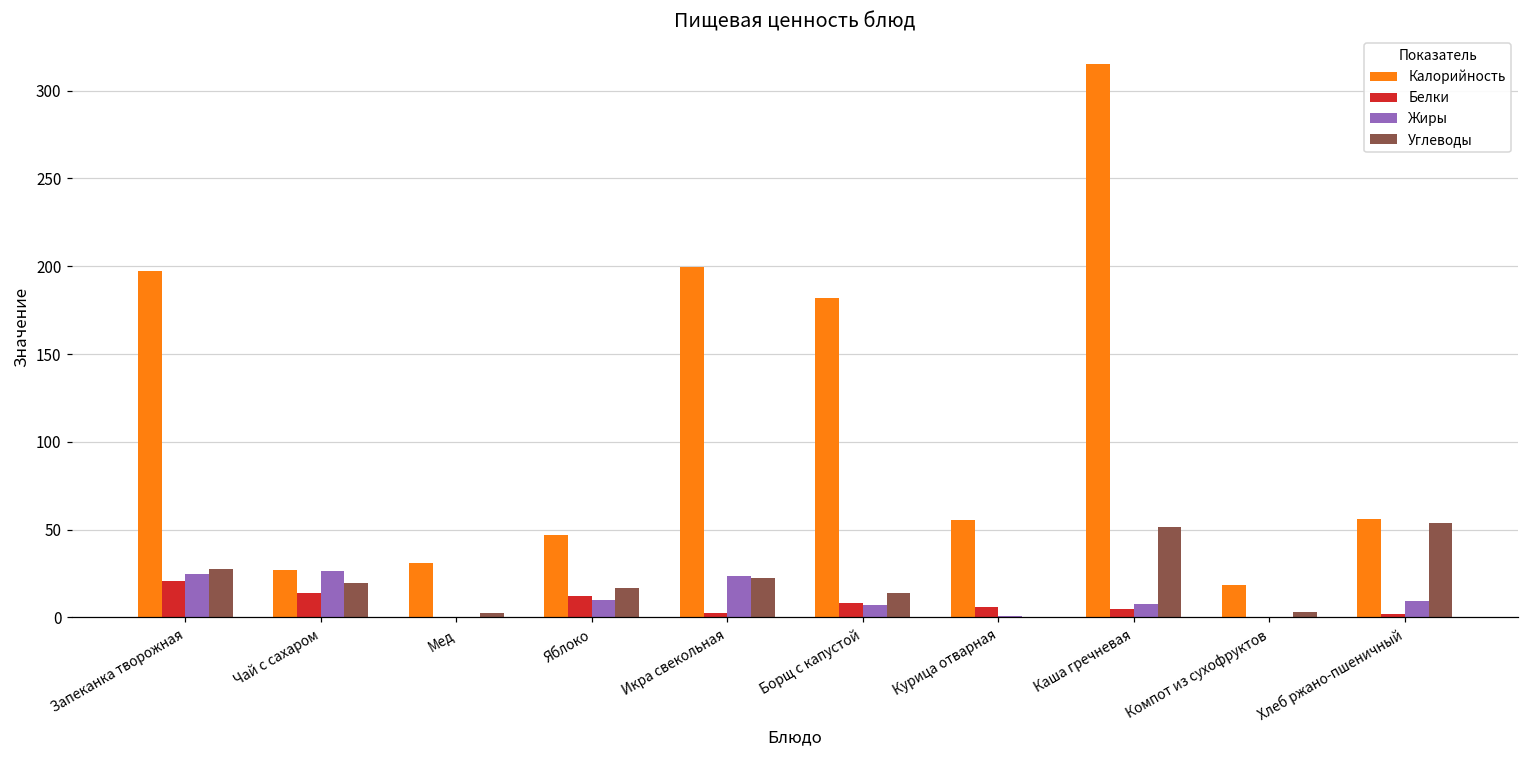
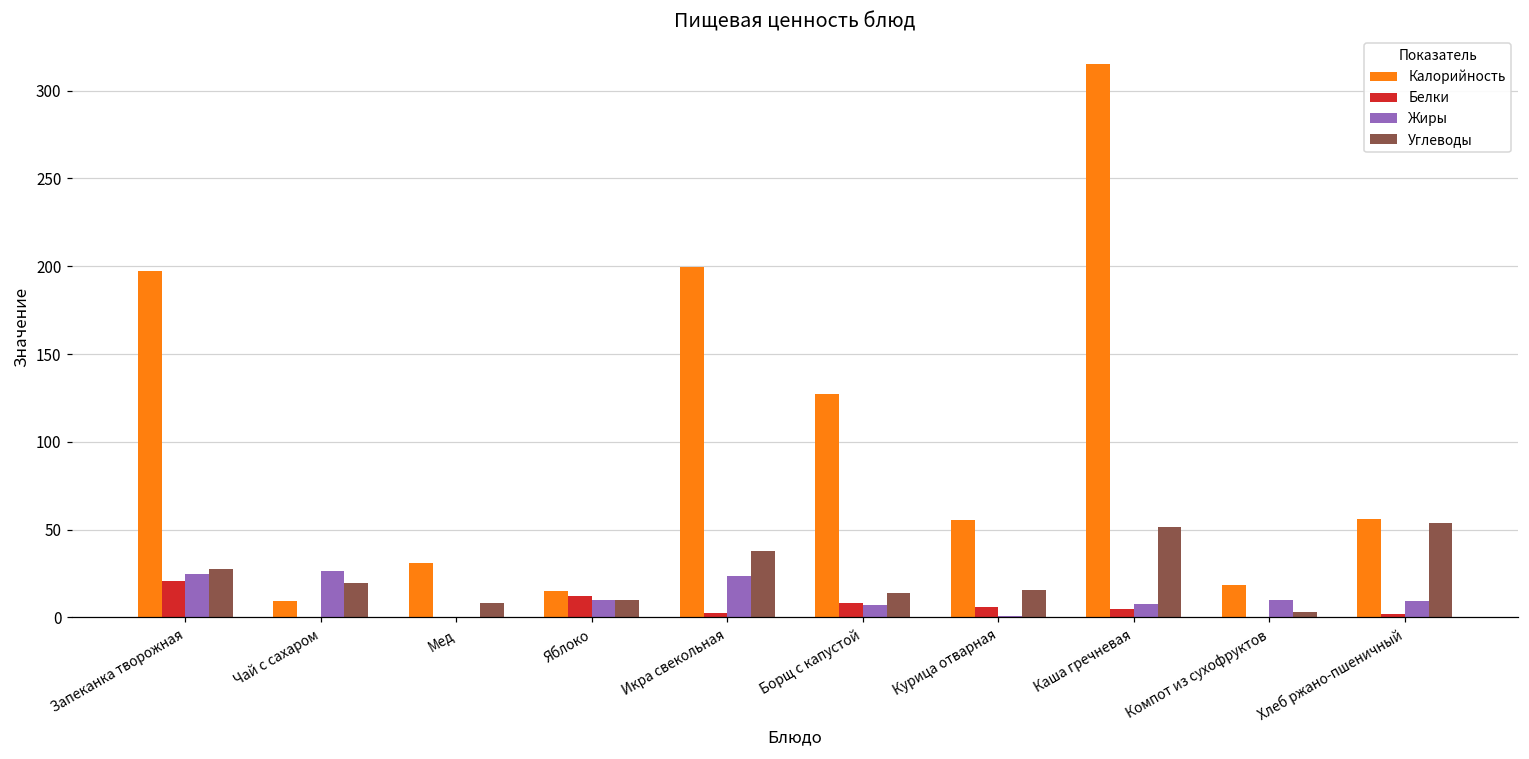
Калорийность, Чай с сахаром: 27 -> 10
Белки, Чай с сахаром: 14 -> 0
Углеводы, Мед: 3 -> 8
Калорийность, Яблоко: 47 -> 15
Углеводы, Яблоко: 17 -> 10
Углеводы, Икра свекольная: 23 -> 38
Калорийность, Борщ с капустой: 182 -> 127
Углеводы, Курица отварная: 0 -> 16
Жиры, Компот из сухофруктов: 0 -> 10
